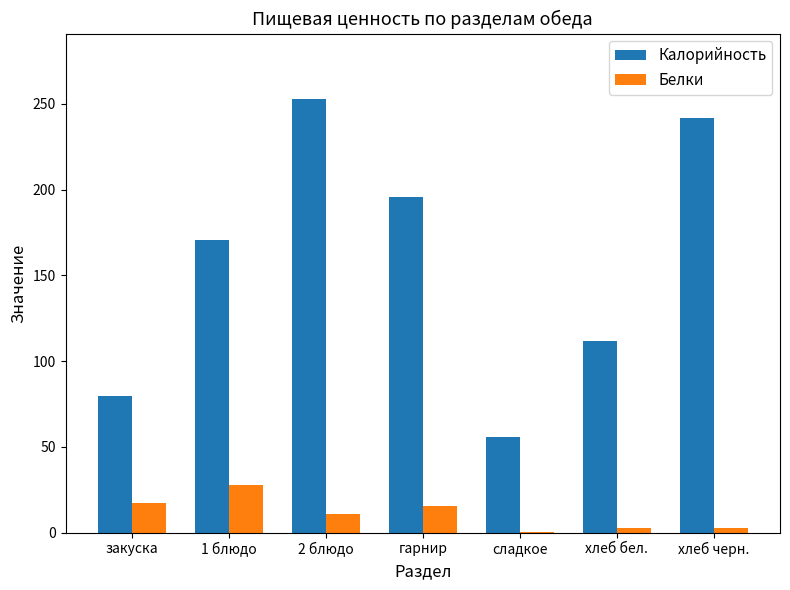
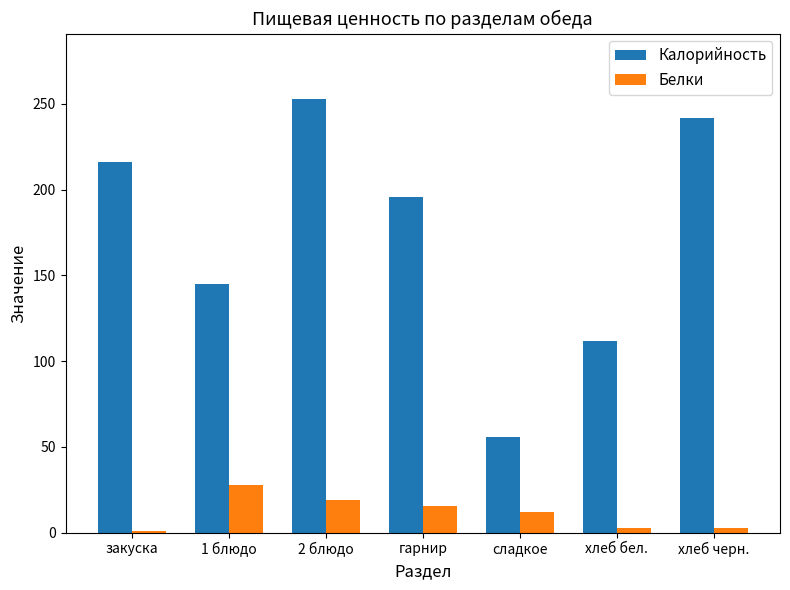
Калорийность, закуска: 80 -> 216
Белки, закуска: 17 -> 1
Калорийность, 1 блюдо: 171 -> 145
Белки, 2 блюдо: 11 -> 19
Белки, сладкое: 0 -> 12
